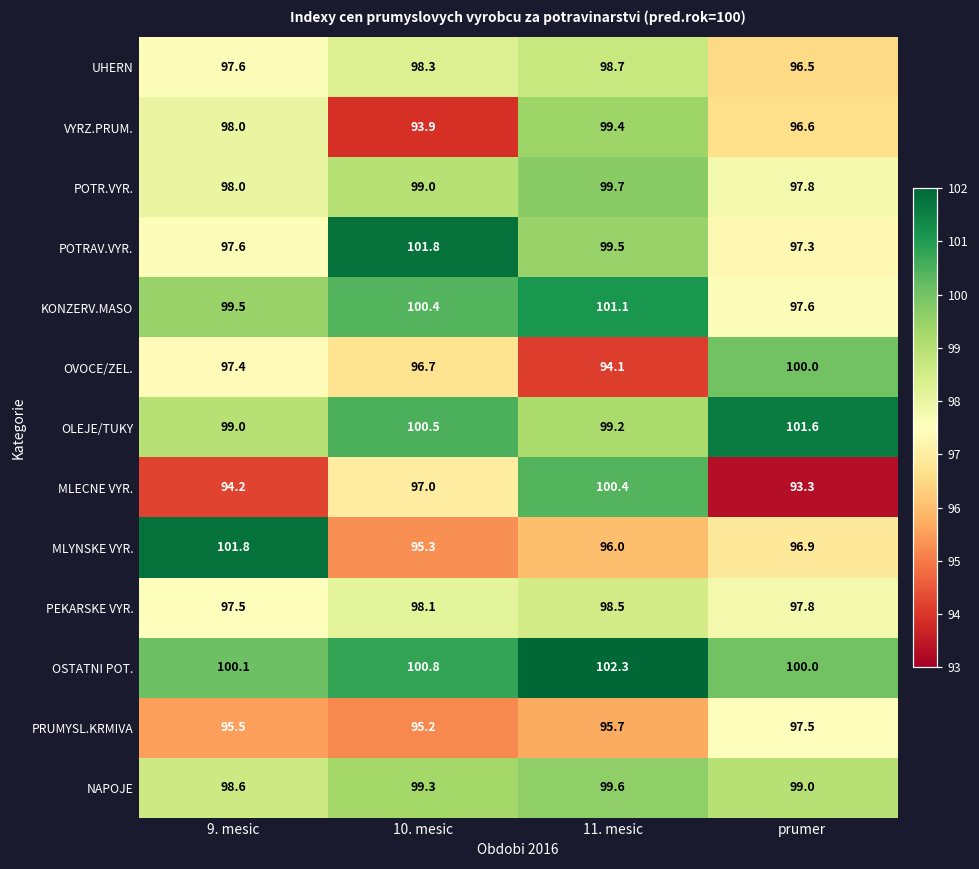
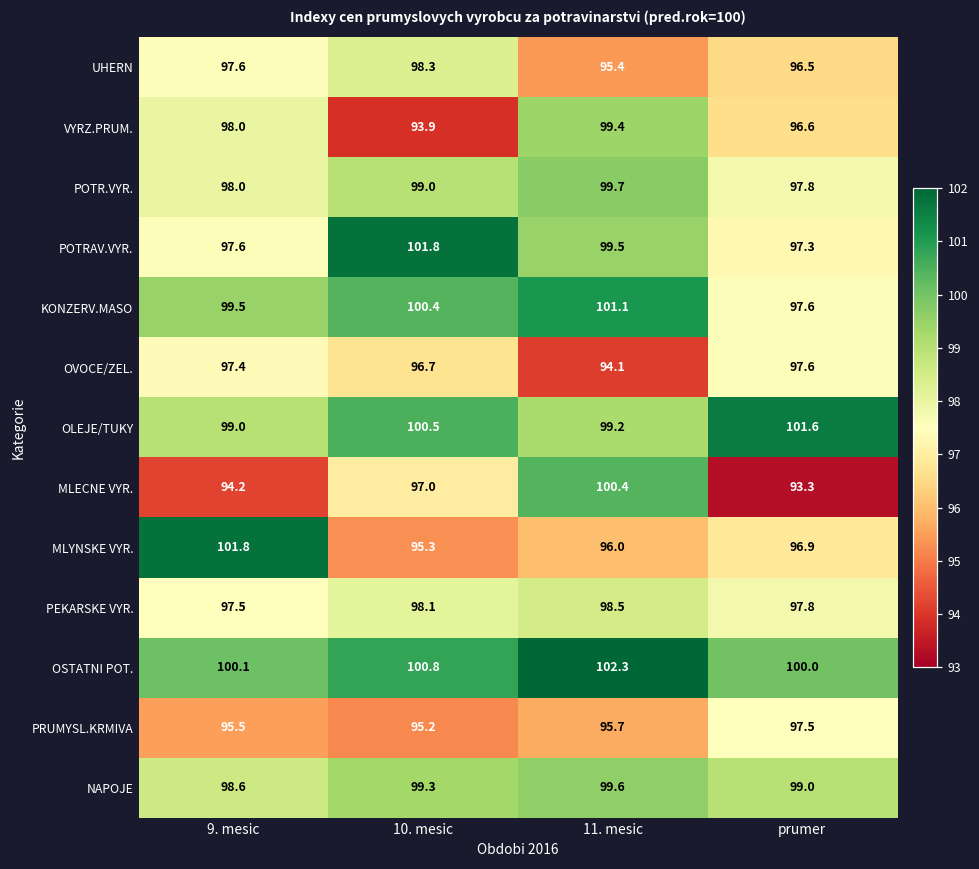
UHERN, 11. mesic: 98.7 -> 95.4
OVOCE/ZEL., prumer: 100.0 -> 97.6
